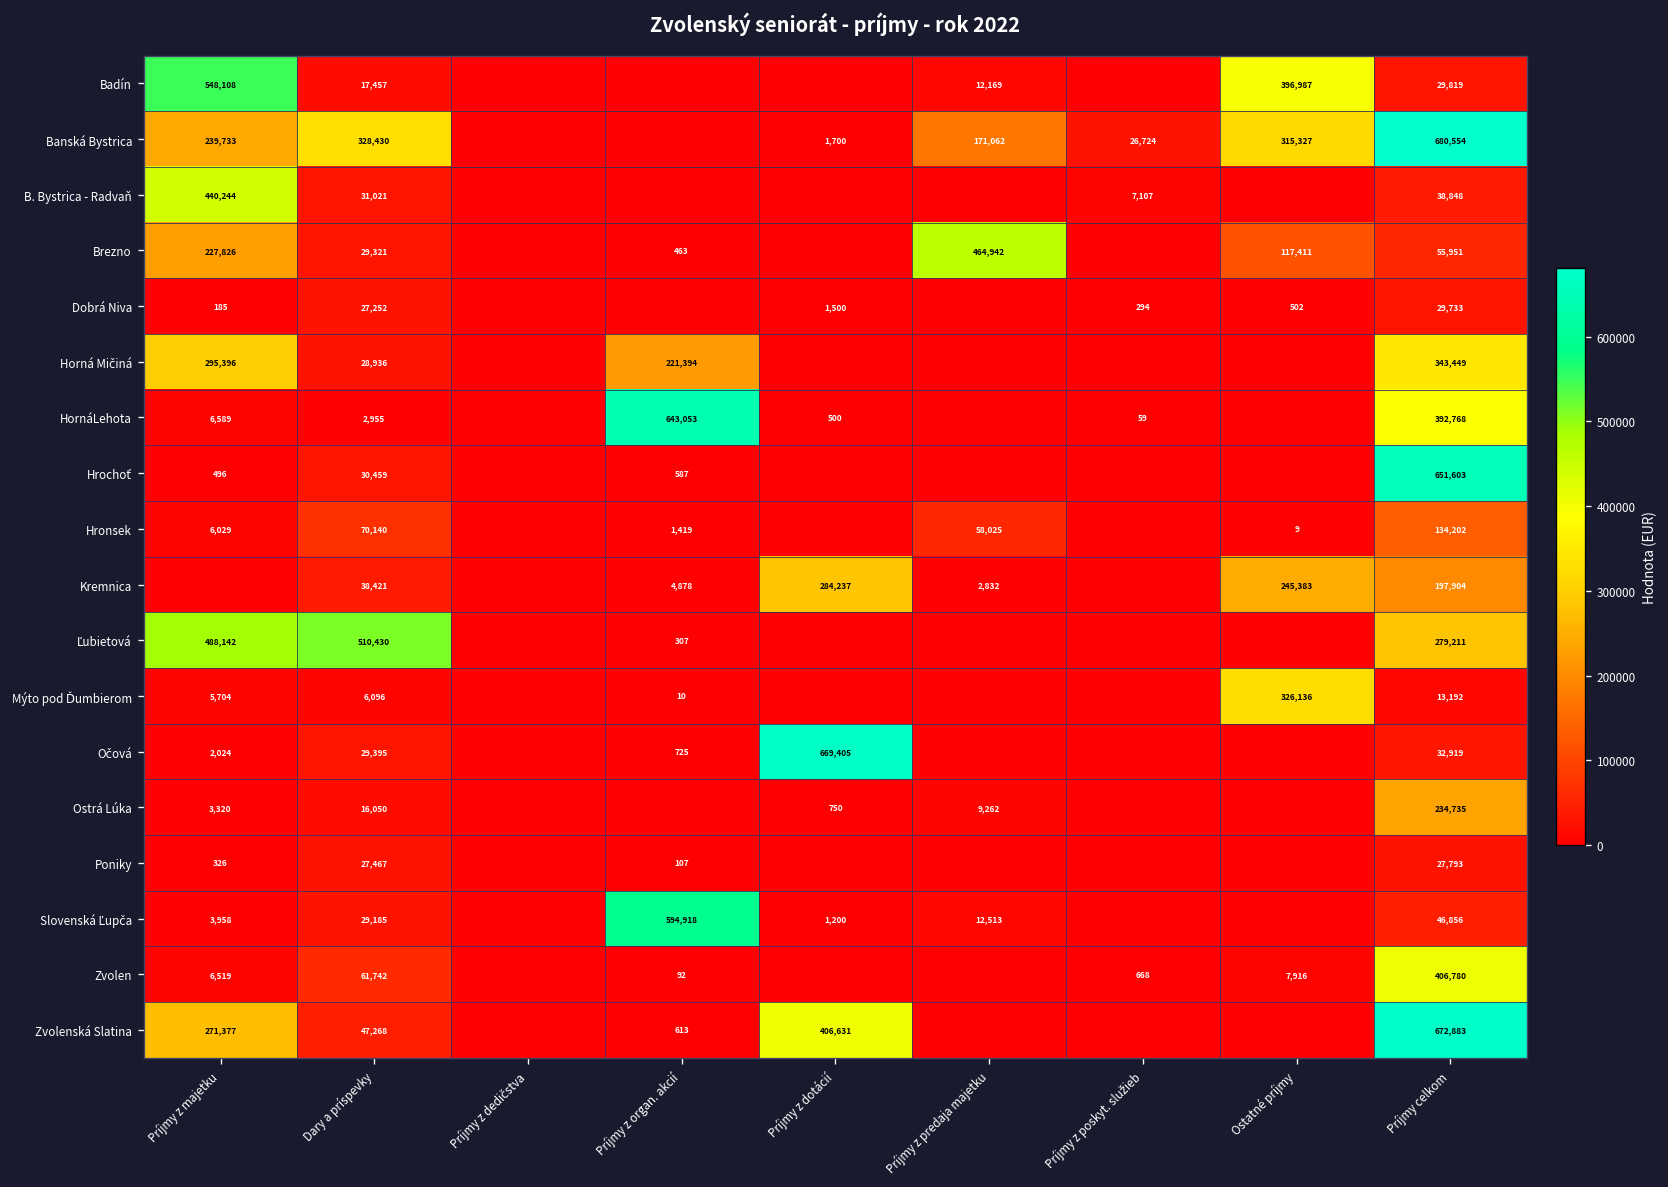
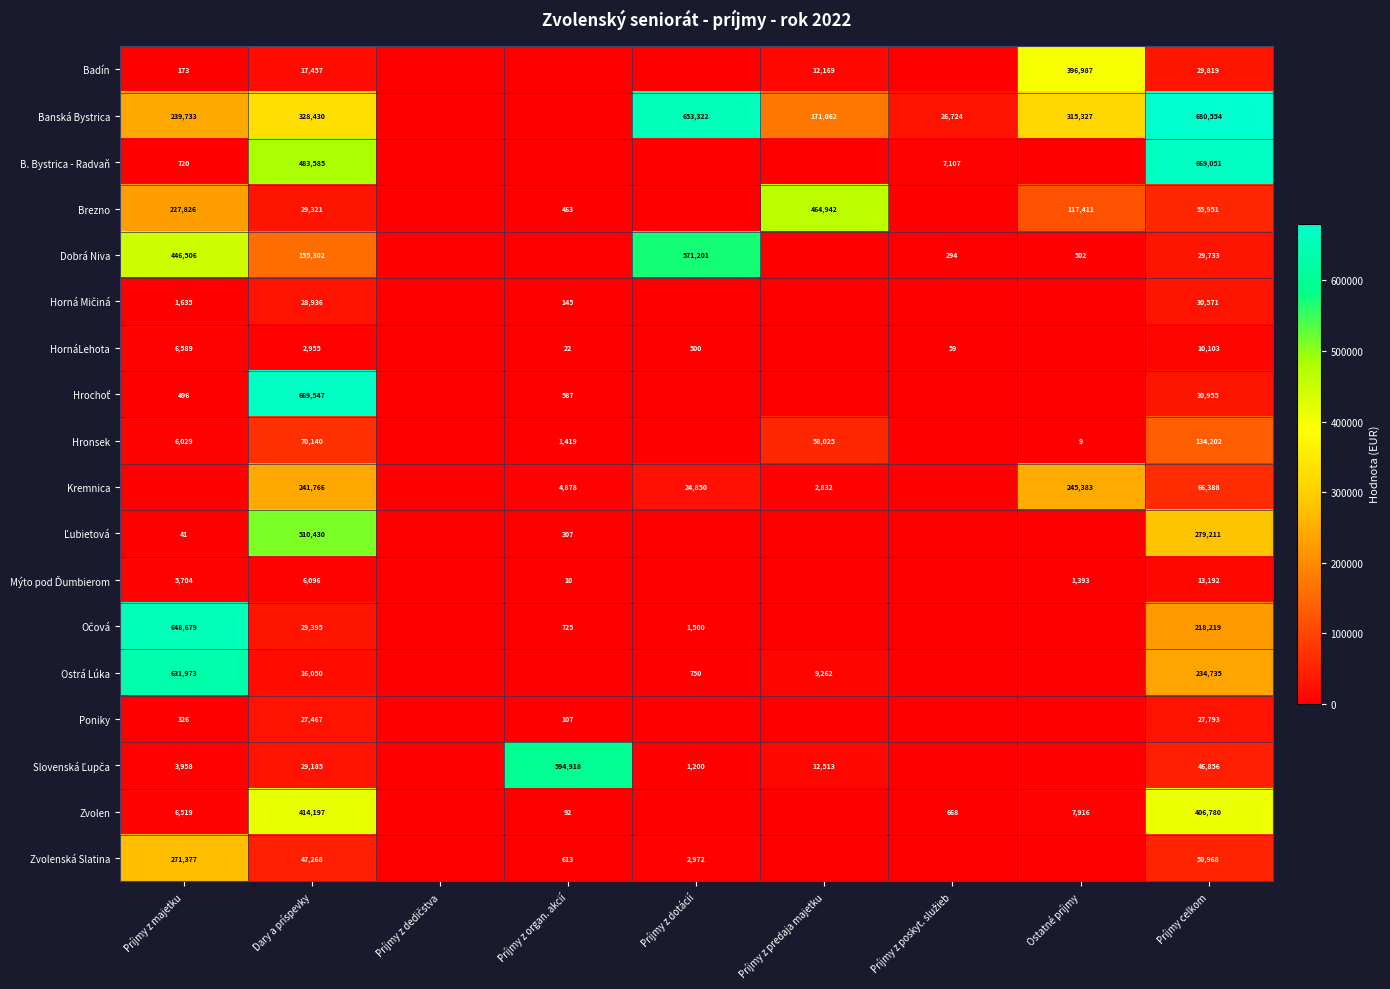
Badín, Príjmy z majetku: 548,108 -> 173
Banská Bystrica, Príjmy z dotácií: 1,700 -> 653,322
B. Bystrica - Radvaň, Príjmy z majetku: 440,244 -> 720
B. Bystrica - Radvaň, Dary a príspevky: 31,021 -> 483,585
B. Bystrica - Radvaň, Príjmy celkom: 38,848 -> 669,051
Dobrá Niva, Príjmy z majetku: 185 -> 446,506
Dobrá Niva, Dary a príspevky: 27,252 -> 155,302
Dobrá Niva, Príjmy z dotácií: 1,500 -> 571,201
Horná Mičiná, Príjmy z majetku: 295,396 -> 1,635
Horná Mičiná, Príjmy z organ. akcií: 221,394 -> 145
Horná Mičiná, Príjmy celkom: 343,449 -> 30,571
HornáLehota, Príjmy z organ. akcií: 643,053 -> 22
HornáLehota, Príjmy celkom: 392,768 -> 10,103
Hrochoť, Dary a príspevky: 30,459 -> 669,547
Hrochoť, Príjmy celkom: 651,603 -> 30,955
Kremnica, Dary a príspevky: 38,421 -> 241,766
Kremnica, Príjmy z dotácií: 284,237 -> 24,850
Kremnica, Príjmy celkom: 197,904 -> 66,388
Ľubietová, Príjmy z majetku: 488,142 -> 41
Mýto pod Ďumbierom, Ostatné príjmy: 326,136 -> 1,393
Očová, Príjmy z majetku: 2,024 -> 648,679
Očová, Príjmy z dotácií: 669,405 -> 1,500
Očová, Príjmy celkom: 32,919 -> 218,219
Ostrá Lúka, Príjmy z majetku: 3,320 -> 631,973
Zvolen, Dary a príspevky: 61,742 -> 414,197
Zvolenská Slatina, Príjmy z dotácií: 406,631 -> 2,972
Zvolenská Slatina, Príjmy celkom: 672,883 -> 50,968
